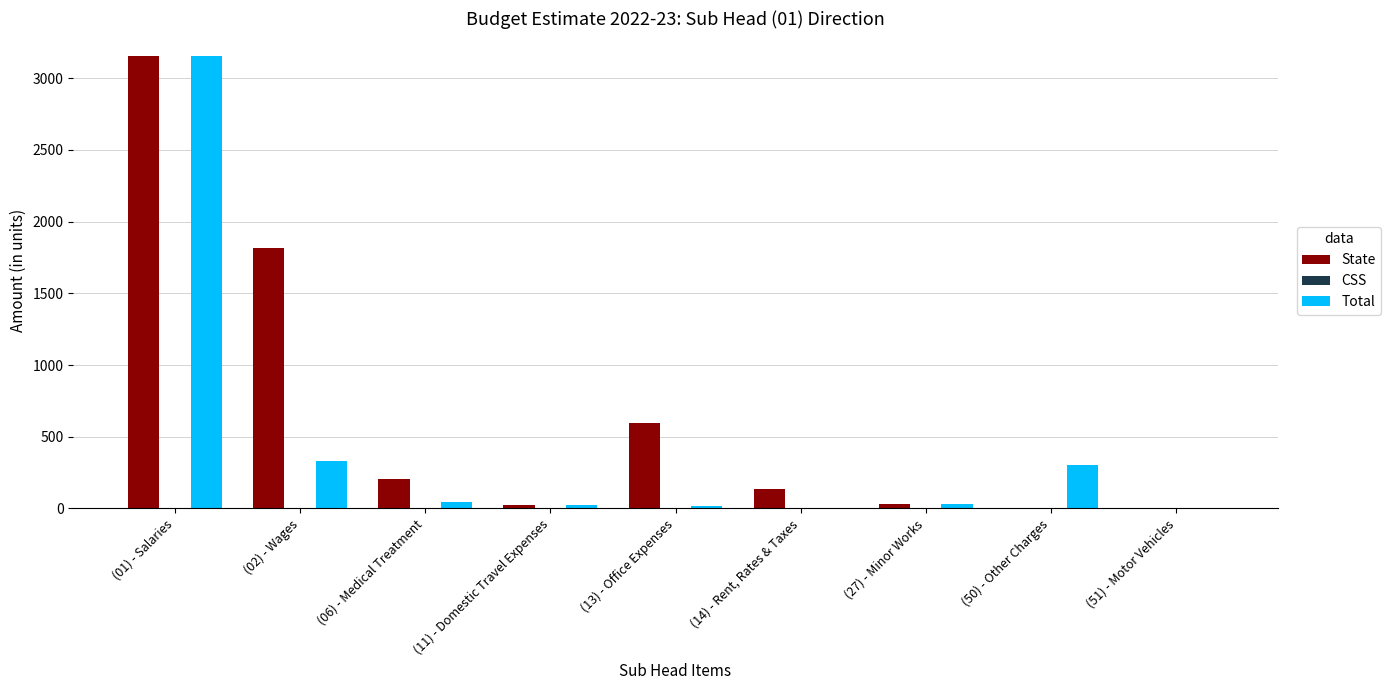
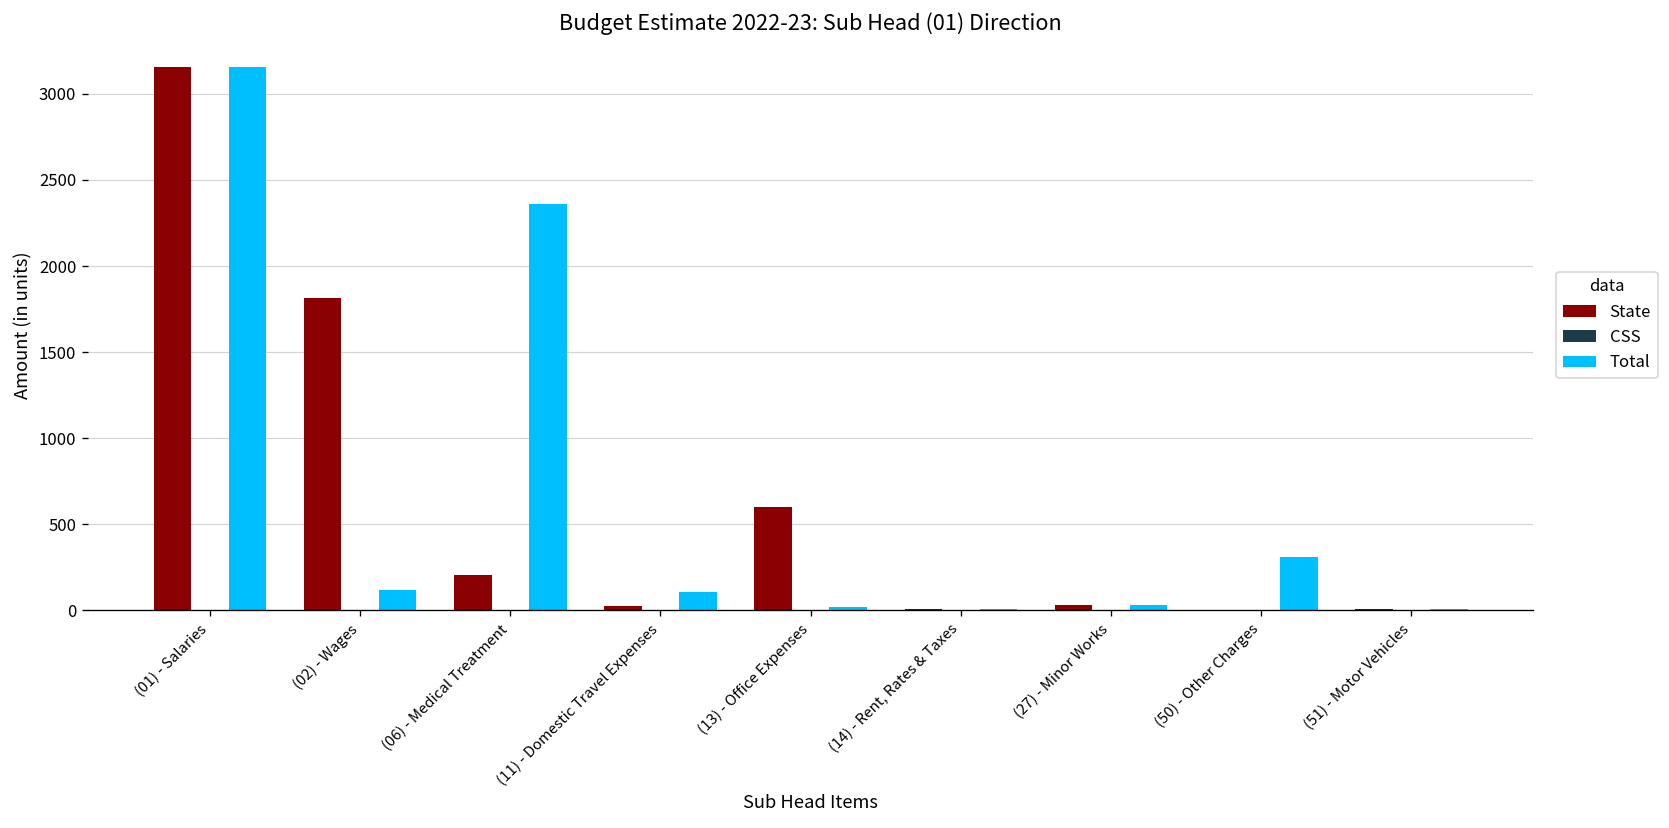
Total, (02) - Wages: 330 -> 120
Total, (06) - Medical Treatment: 50 -> 2360
Total, (11) - Domestic Travel Expenses: 20 -> 110
State, (14) - Rent, Rates & Taxes: 130 -> 0
